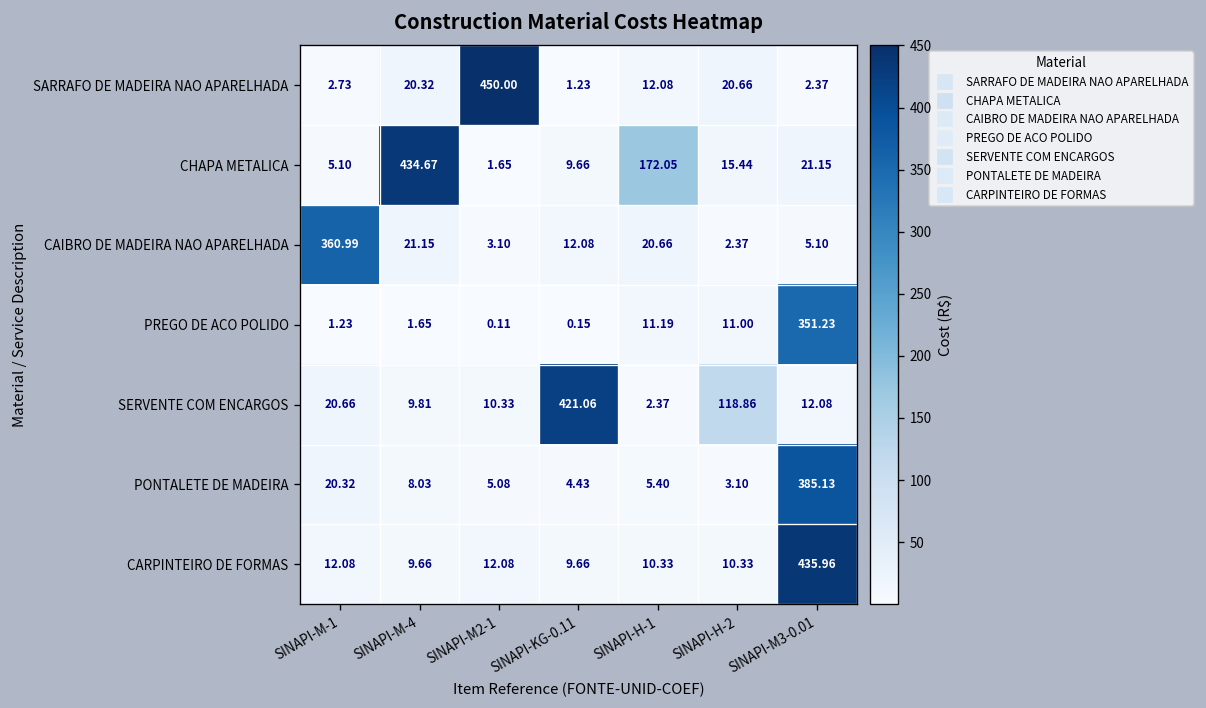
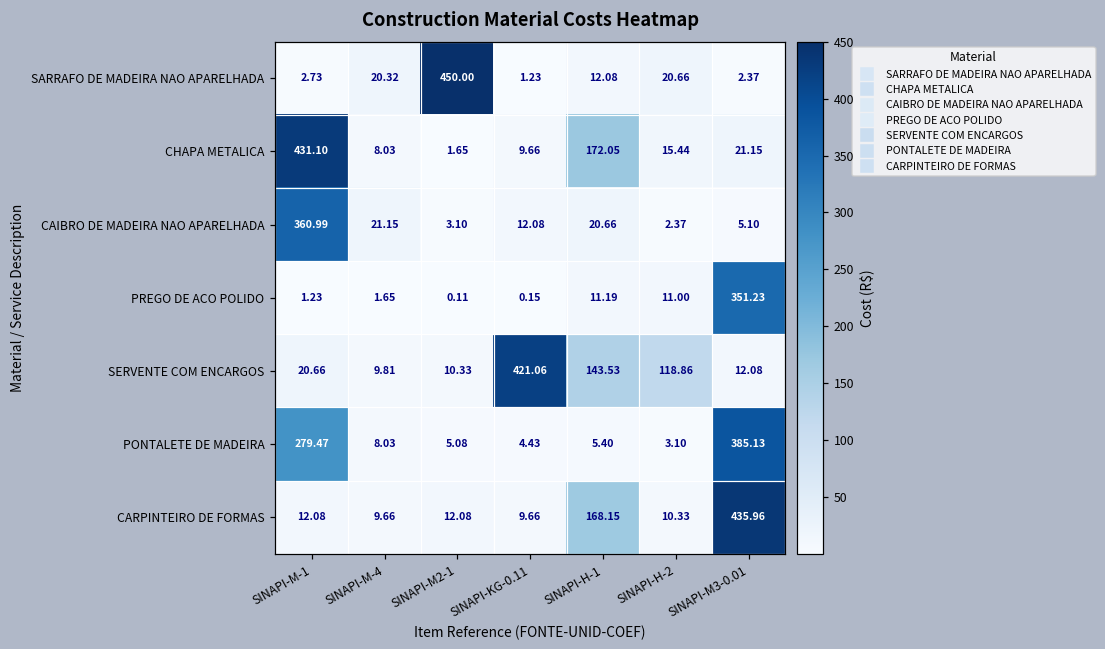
CHAPA METALICA, SINAPI-M-1: 5.10 -> 431.10
CHAPA METALICA, SINAPI-M-4: 434.67 -> 8.03
SERVENTE COM ENCARGOS, SINAPI-H-1: 2.37 -> 143.53
PONTALETE DE MADEIRA, SINAPI-M-1: 20.32 -> 279.47
CARPINTEIRO DE FORMAS, SINAPI-H-1: 10.33 -> 168.15
